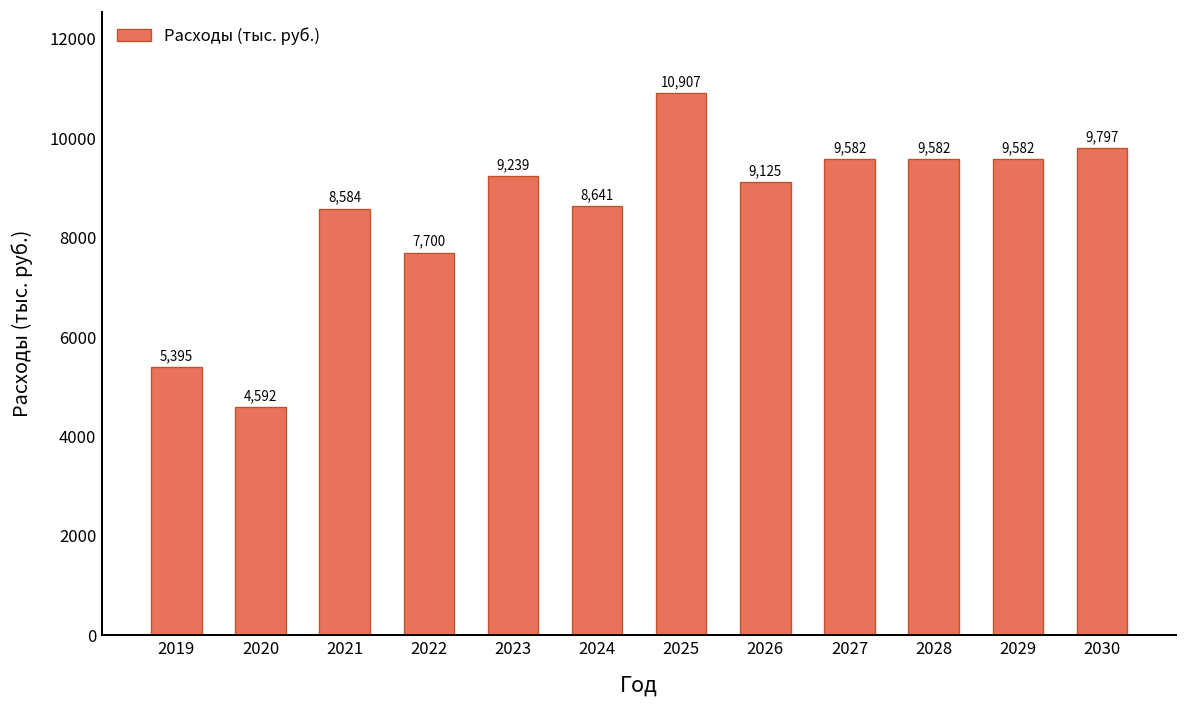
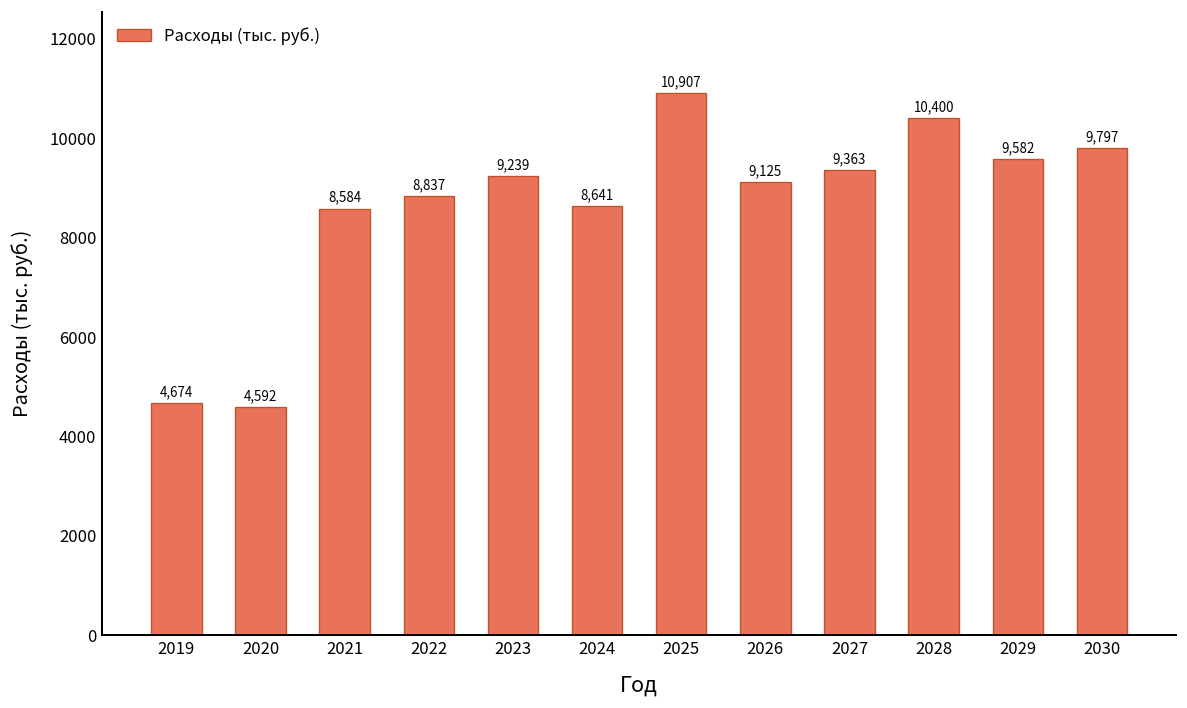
2019: 5,395 -> 4,674
2022: 7,700 -> 8,837
2027: 9,582 -> 9,363
2028: 9,582 -> 10,400
